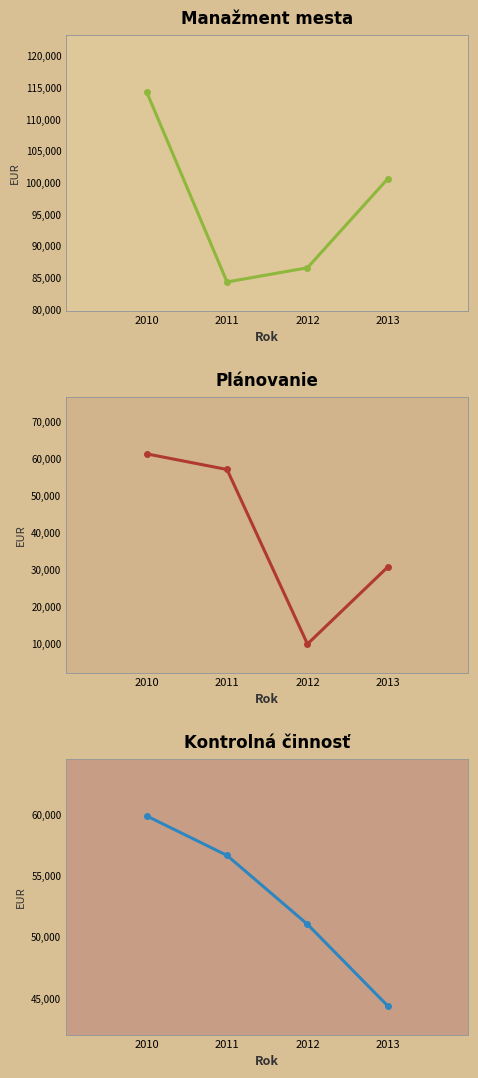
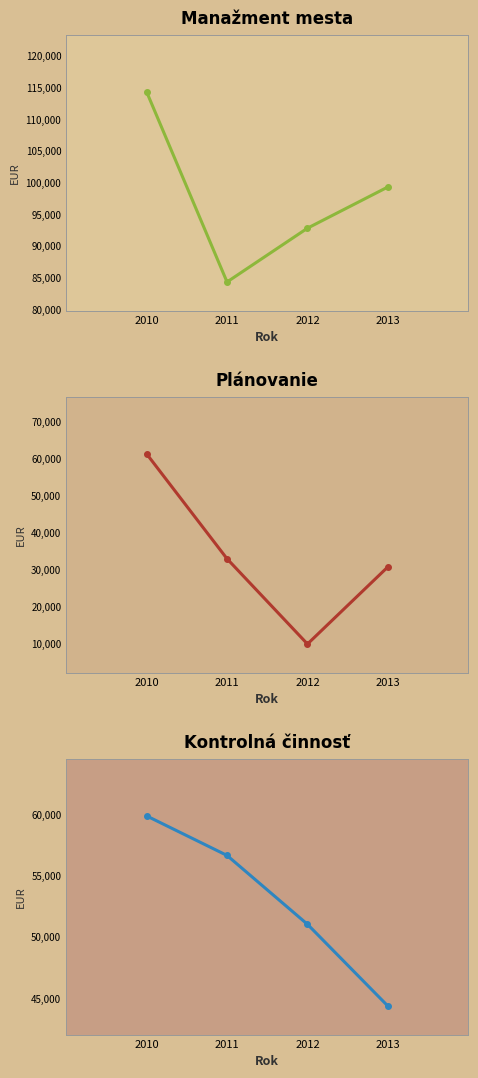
Manažment mesta, 2012: 87,000 -> 93,000
Manažment mesta, 2013: 101,000 -> 99,000
Plánovanie, 2011: 57,000 -> 33,000
